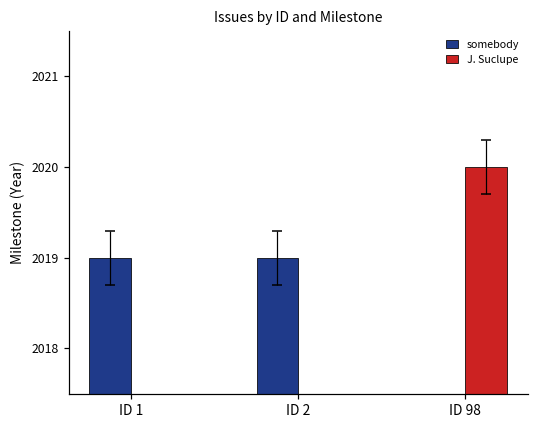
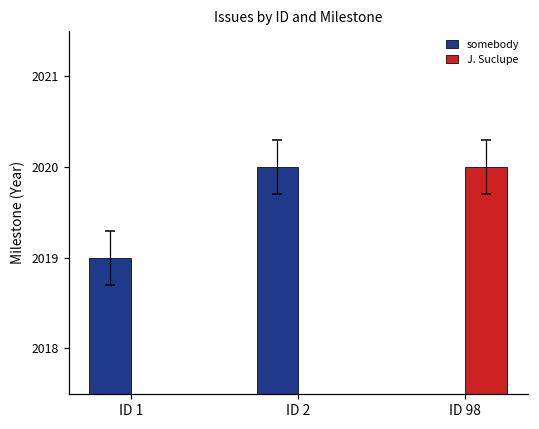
somebody, ID 2: 2019 -> 2020
